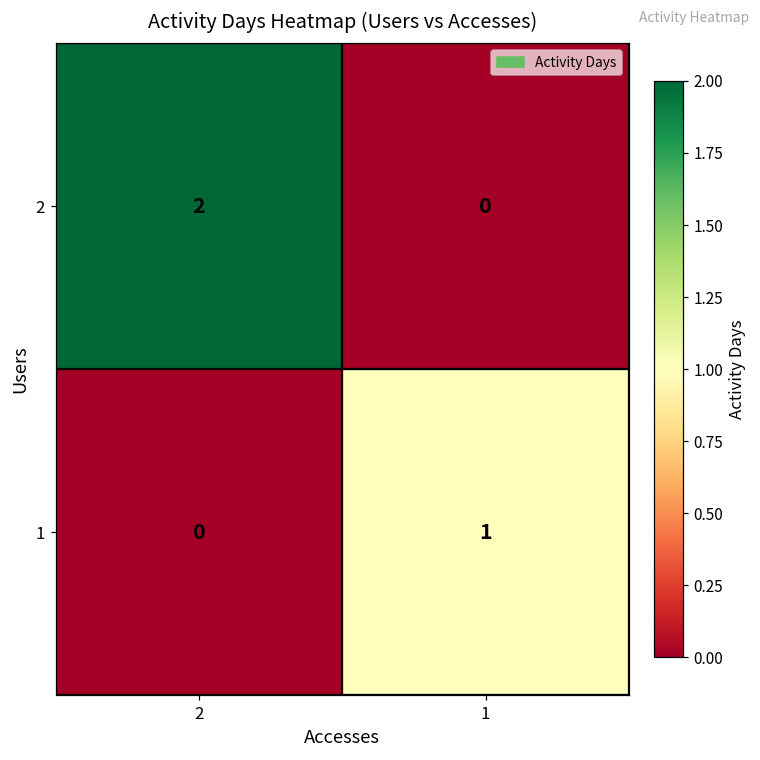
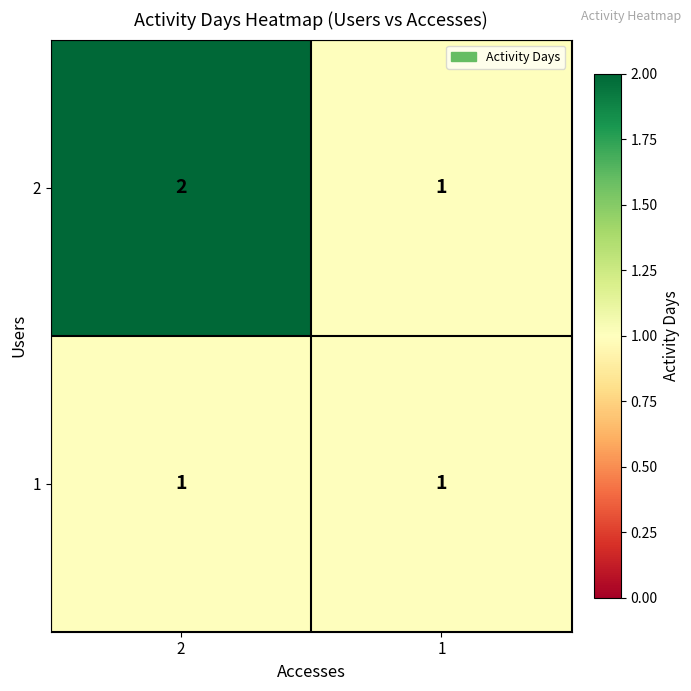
2, 1: 0 -> 1
1, 2: 0 -> 1
